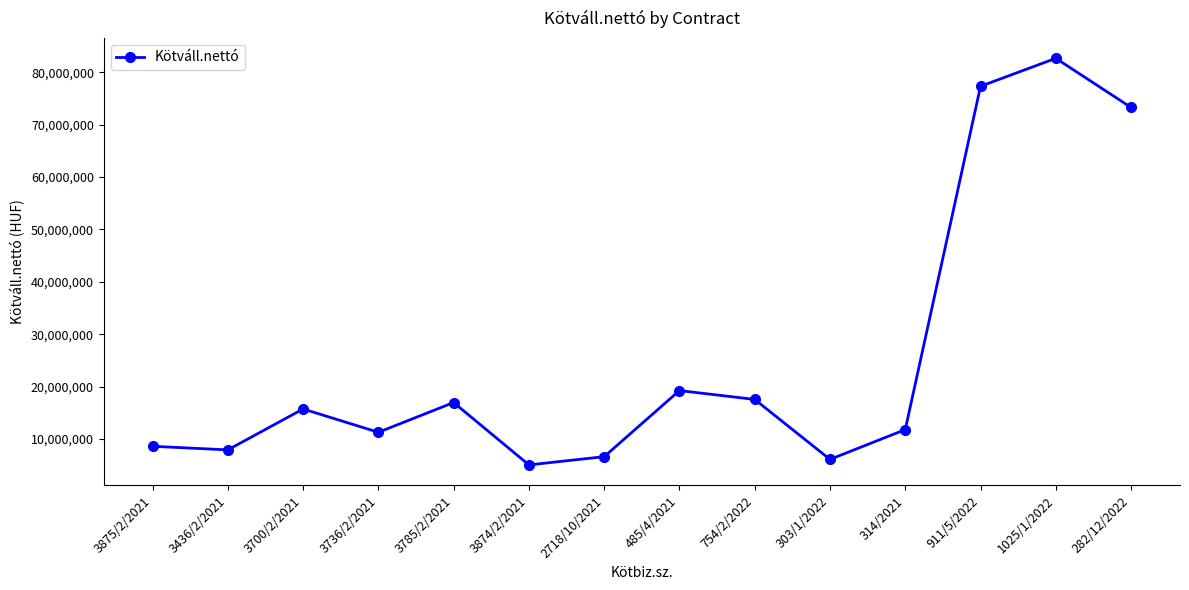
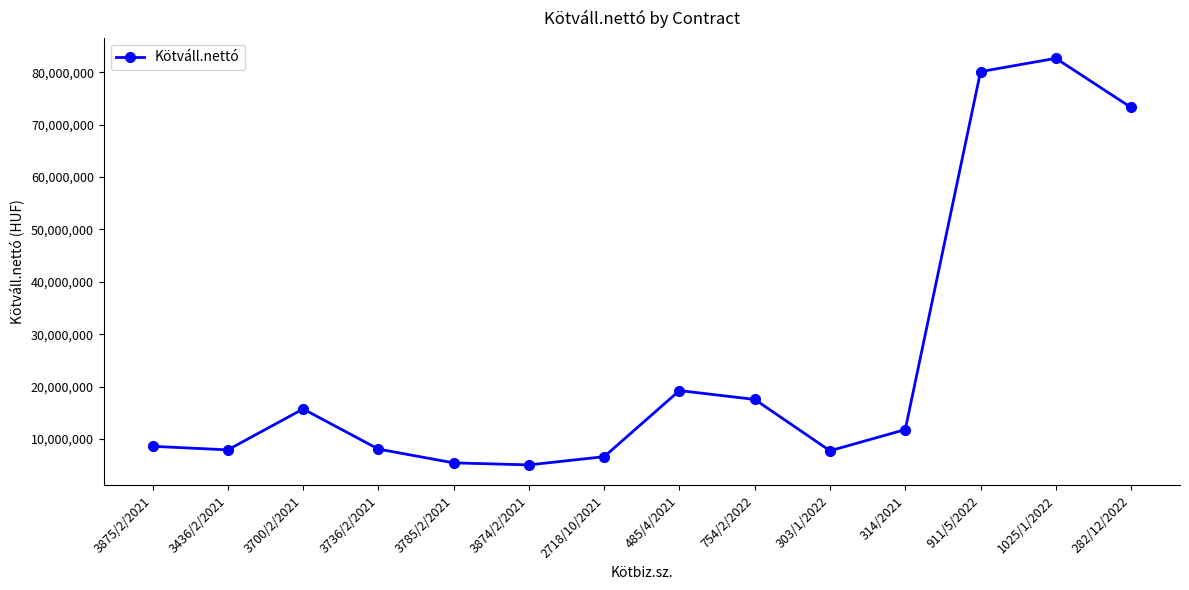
3736/2/2021: 11,000,000 -> 8,000,000
3785/2/2021: 17,000,000 -> 5,000,000
303/1/2022: 6,000,000 -> 8,000,000
911/5/2022: 77,000,000 -> 80,000,000
